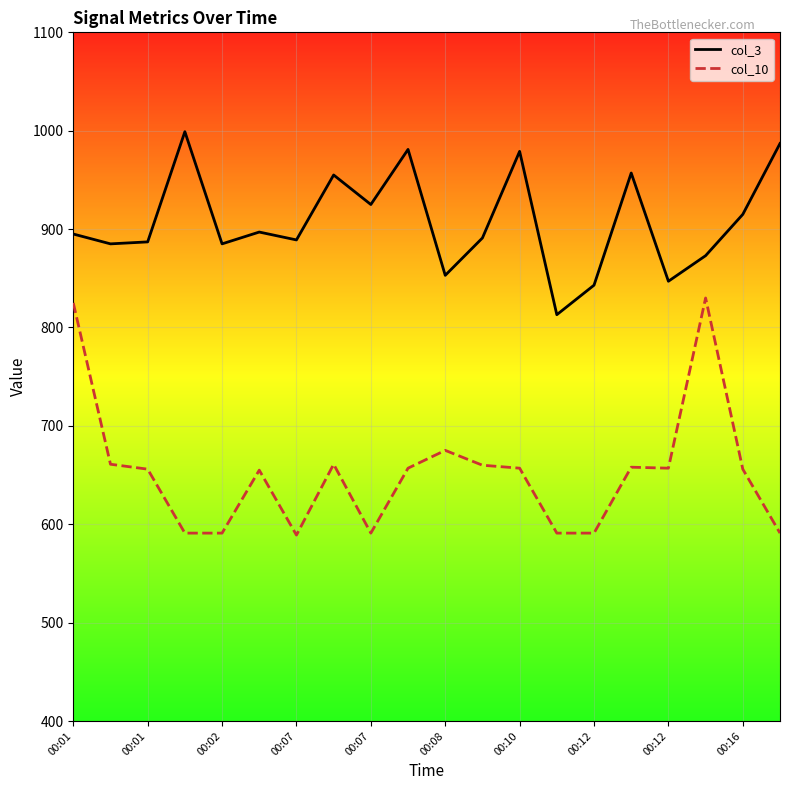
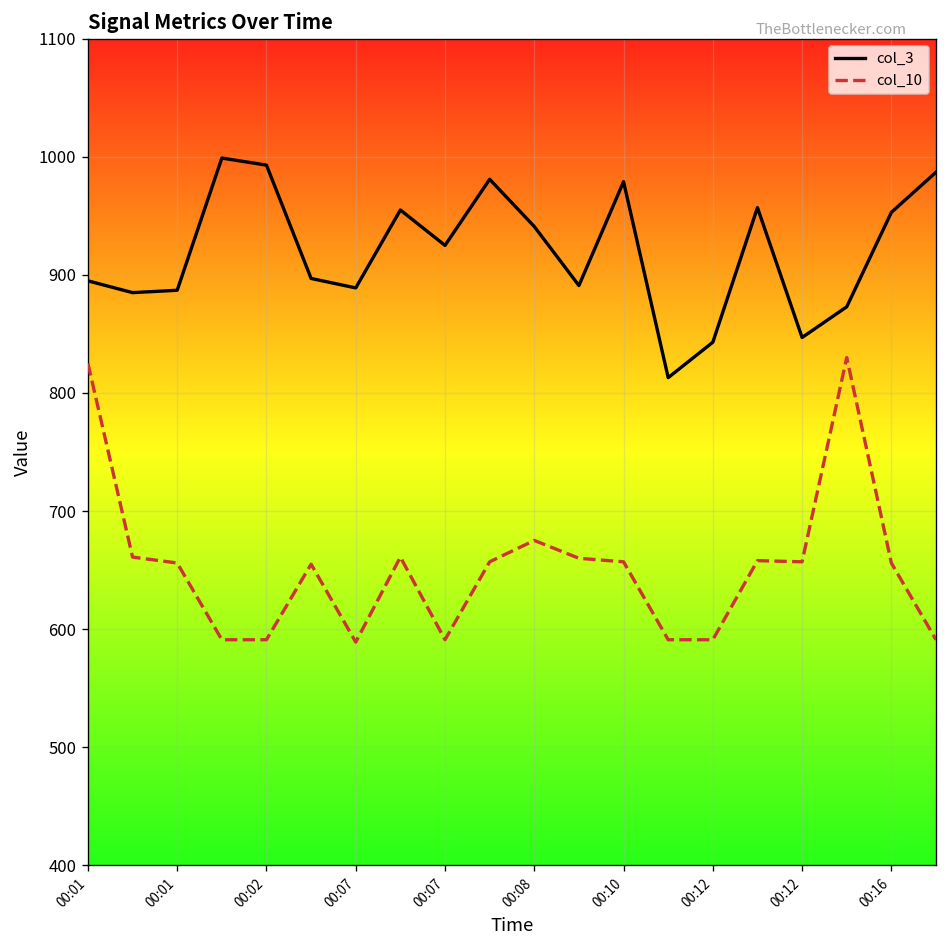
col_3, 00:02: 890 -> 990
col_3, 00:08: 850 -> 940
col_3, 00:16: 920 -> 950
